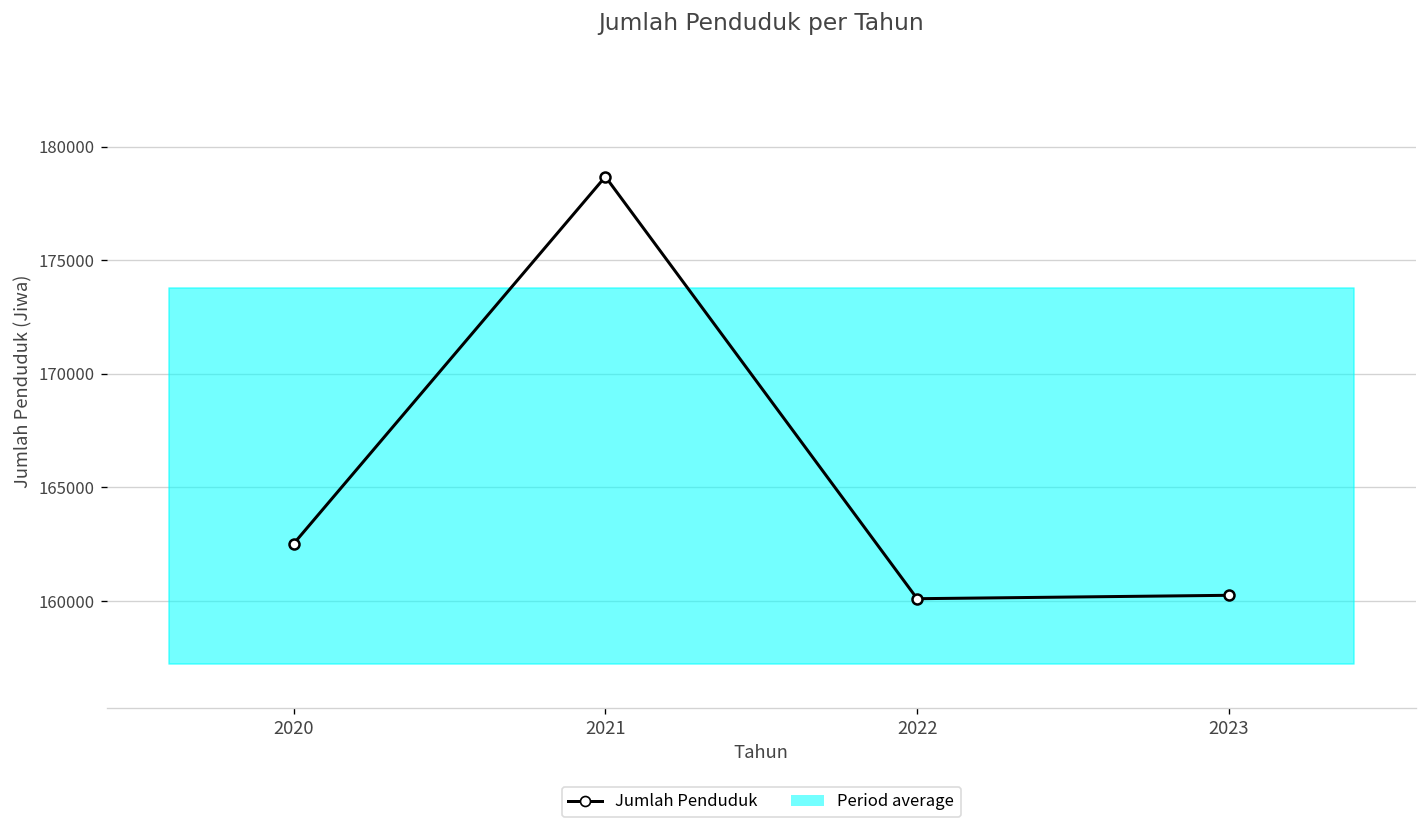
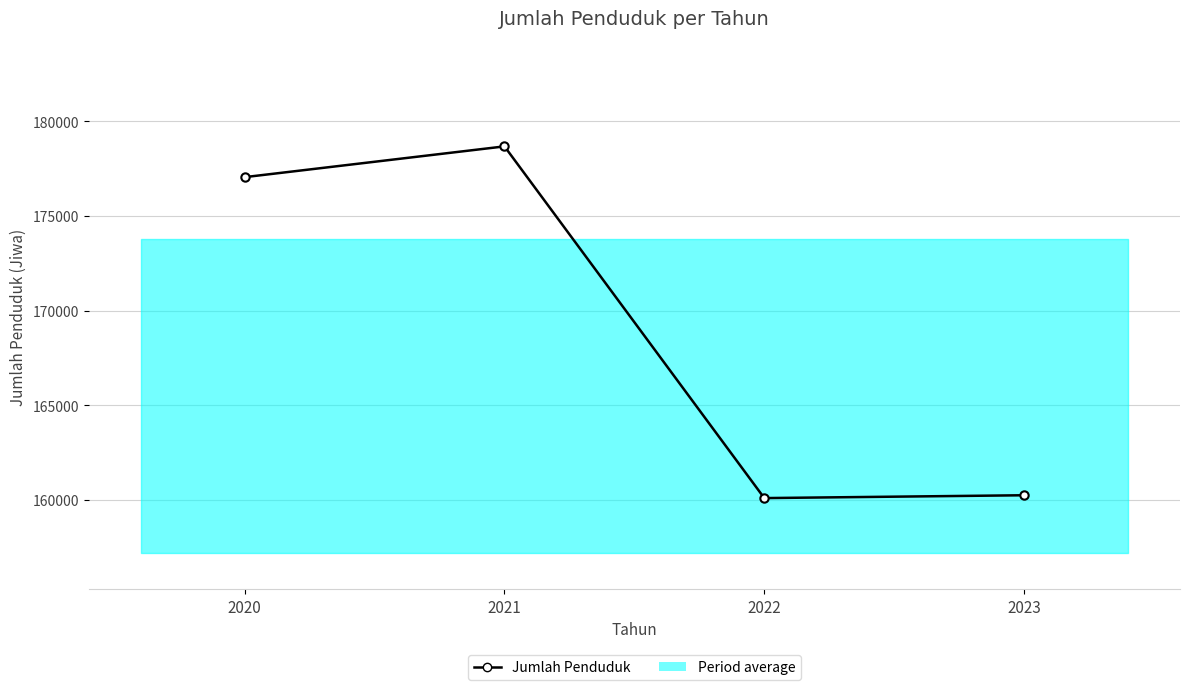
Jumlah Penduduk, 2020: 162500 -> 177100
